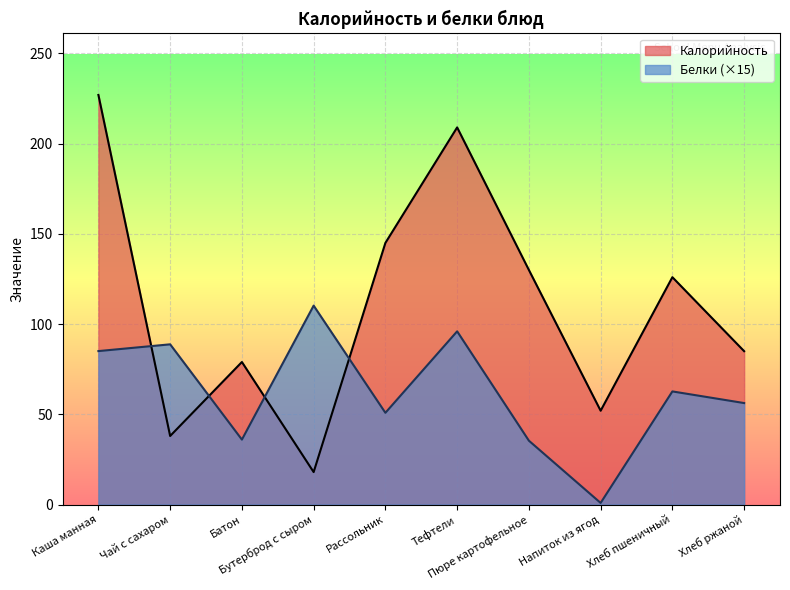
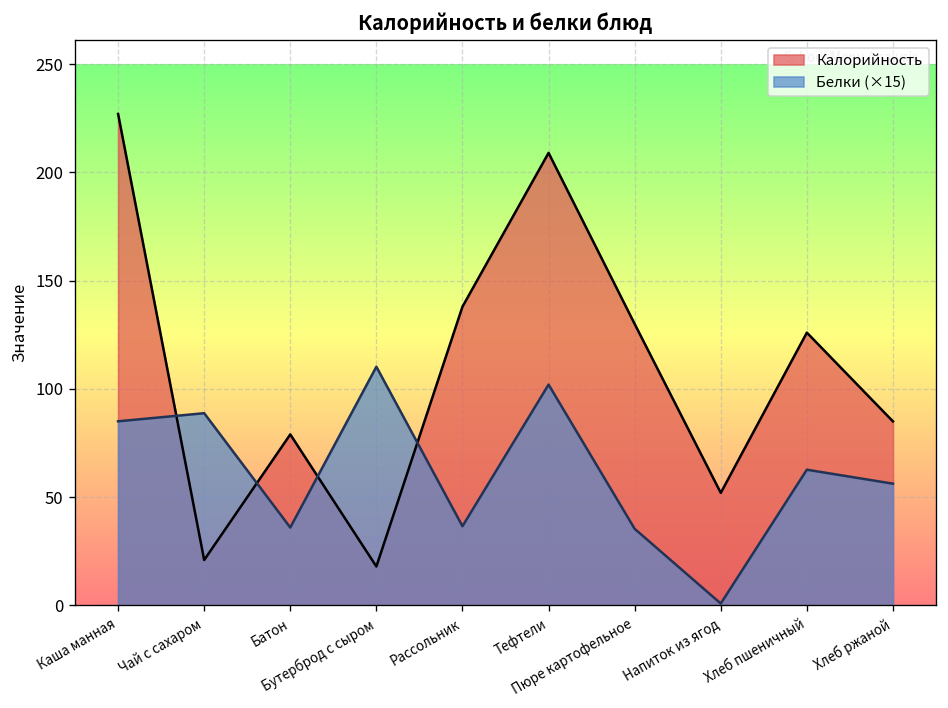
Калорийность, Чай с сахаром: 38 -> 21
Калорийность, Рассольник: 145 -> 138
Белки (×15), Рассольник: 51 -> 37
Белки (×15), Тефтели: 96 -> 102
